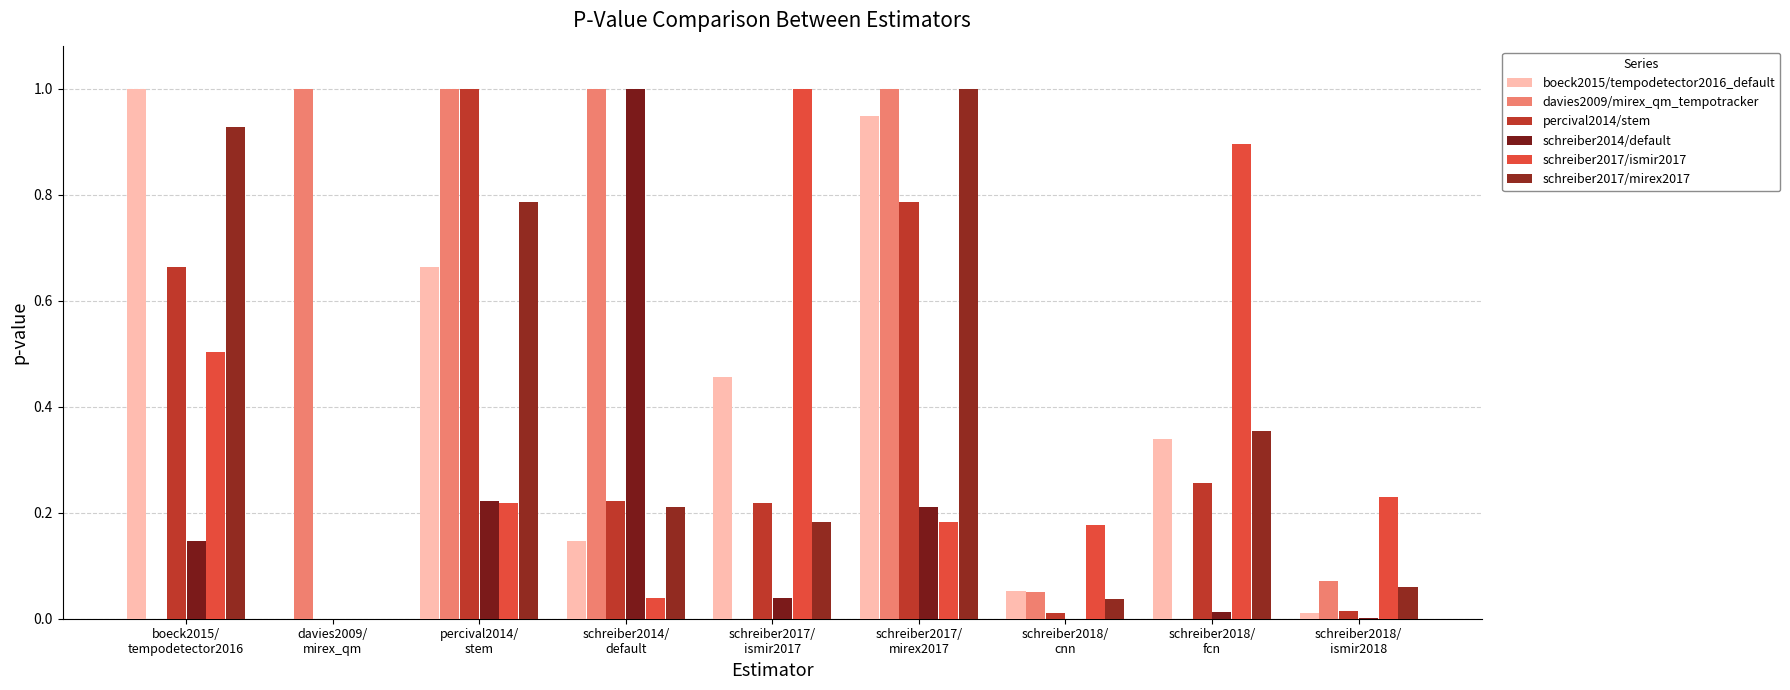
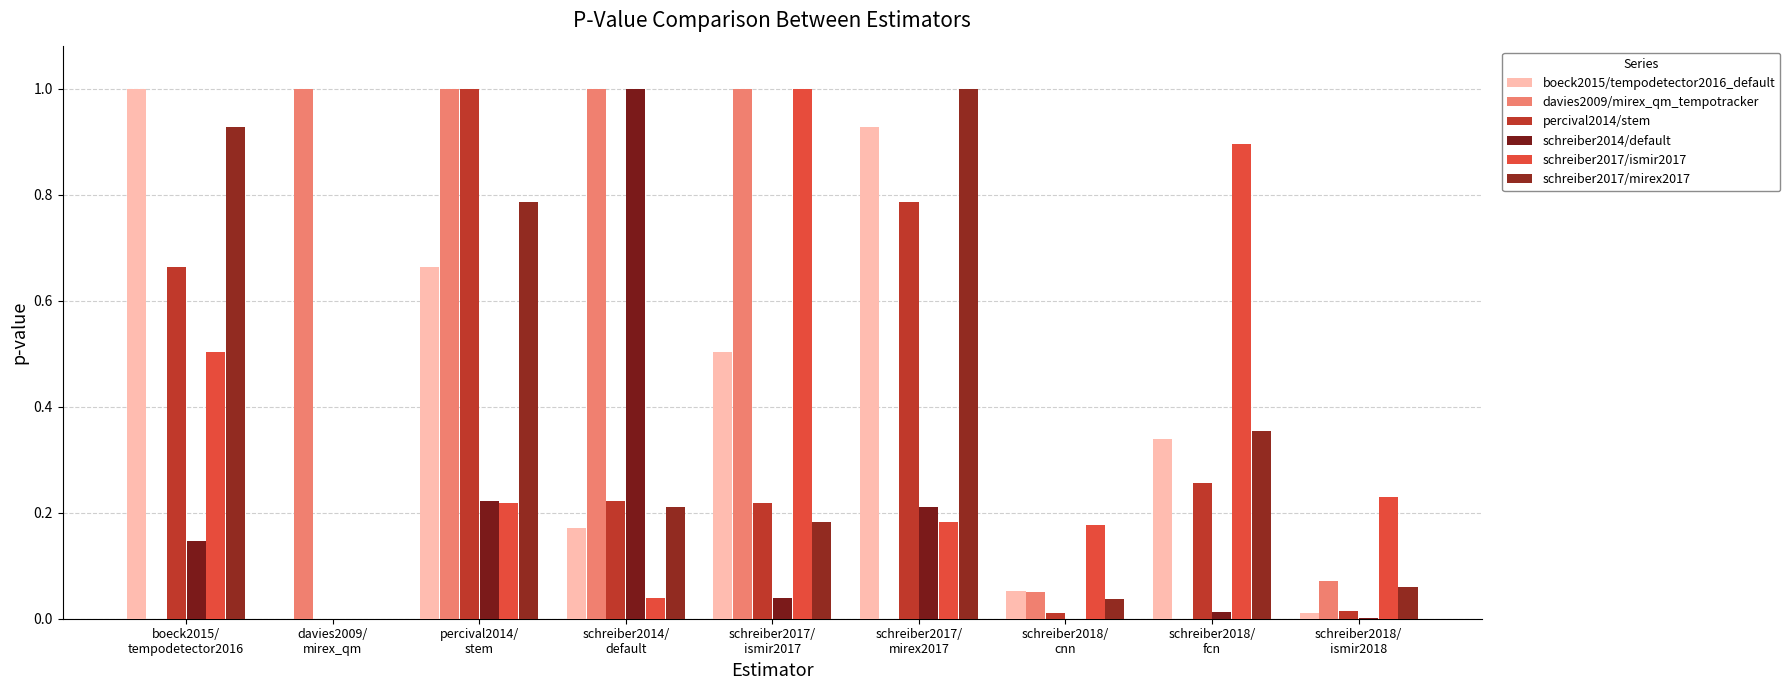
boeck2015/tempodetector2016_default, schreiber2014/ default: 0.15 -> 0.17
boeck2015/tempodetector2016_default, schreiber2017/ ismir2017: 0.46 -> 0.50
davies2009/mirex_qm_tempotracker, schreiber2017/ ismir2017: 0 -> 1
boeck2015/tempodetector2016_default, schreiber2017/ mirex2017: 0.95 -> 0.93
davies2009/mirex_qm_tempotracker, schreiber2017/ mirex2017: 1 -> 0
